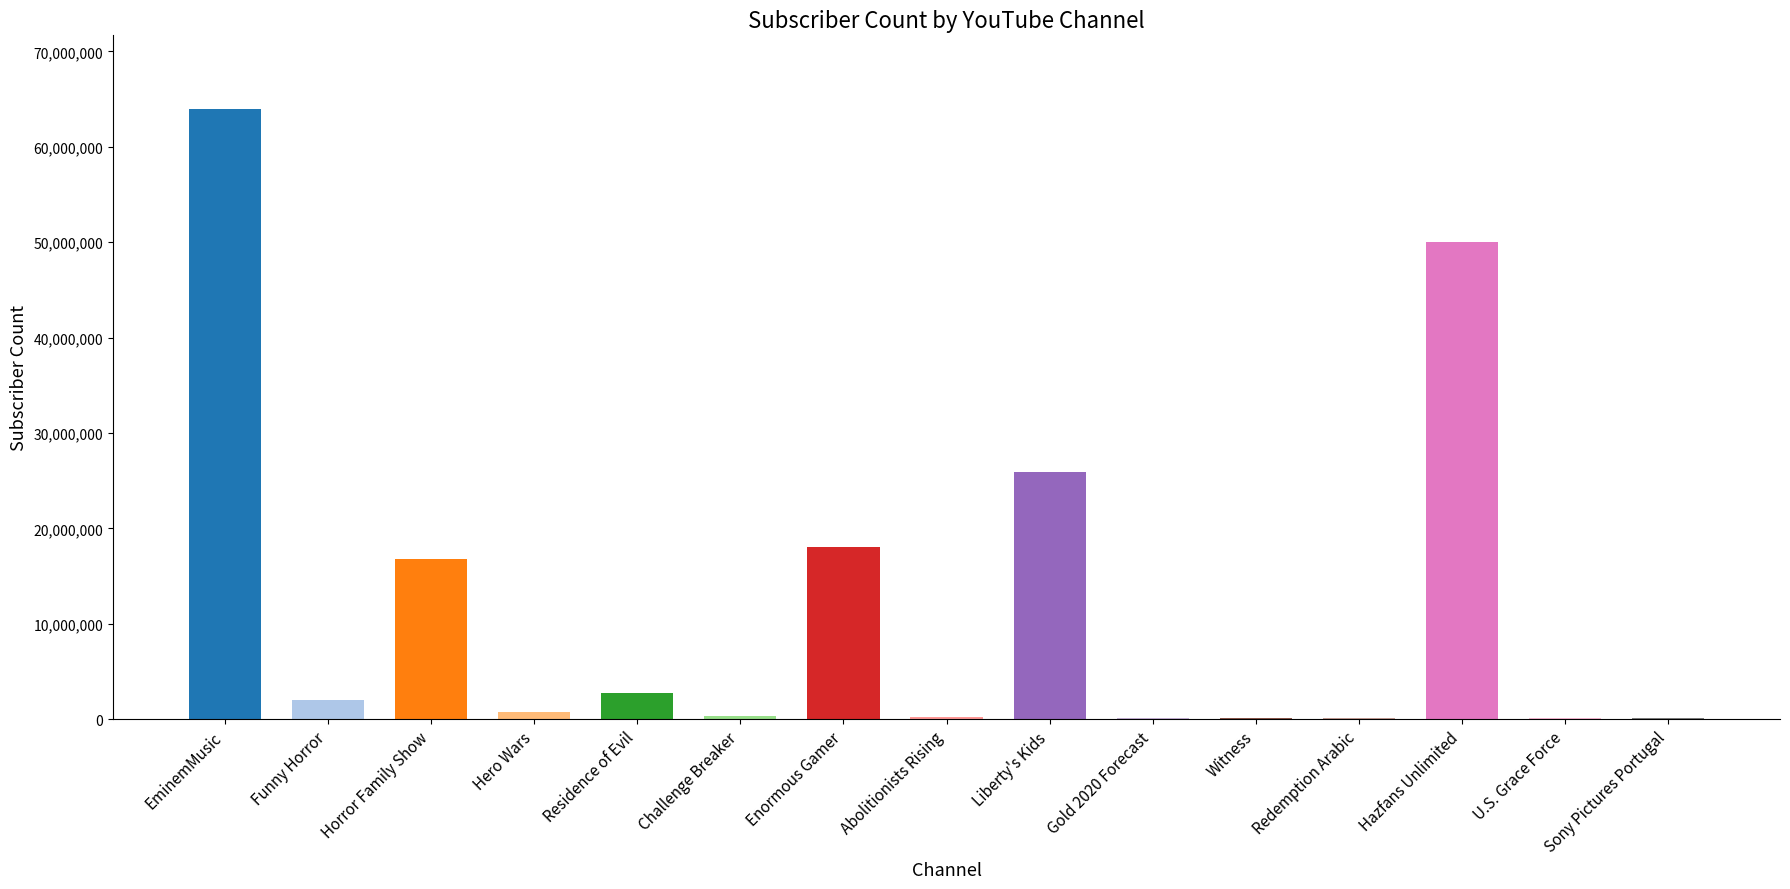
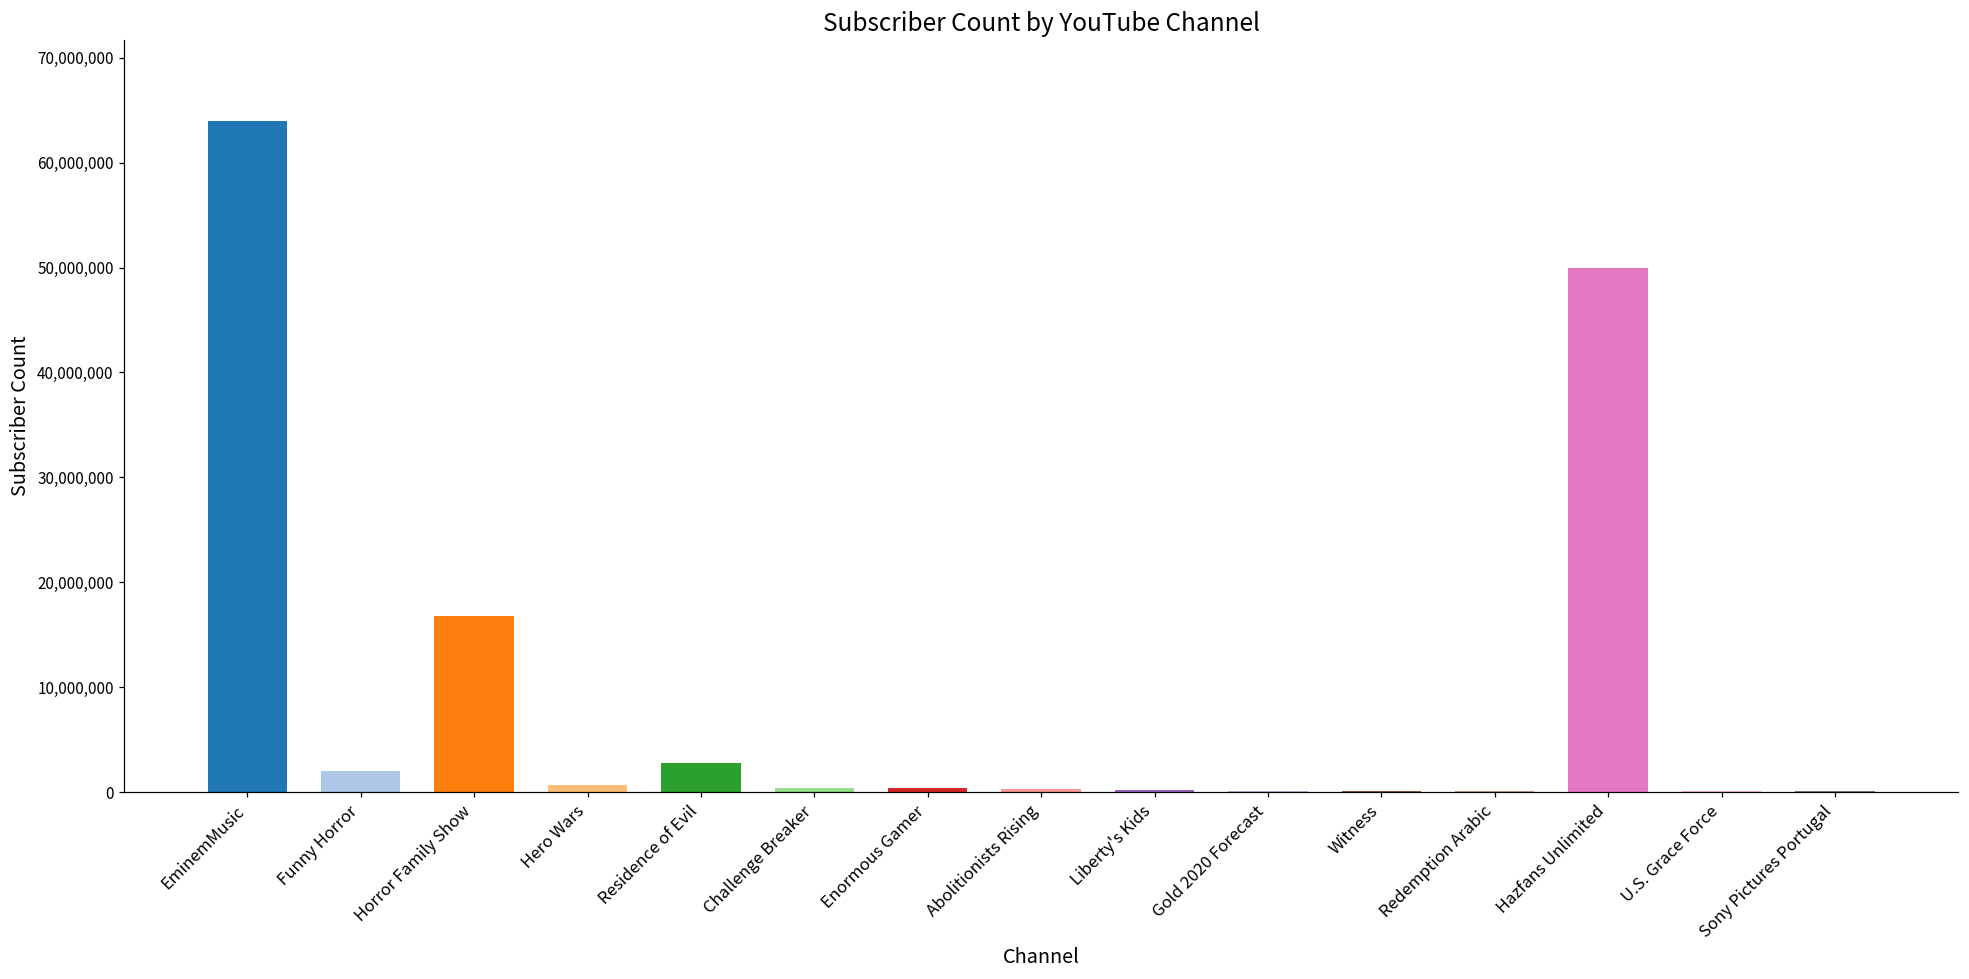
Enormous Gamer: 18,000,000 -> 0
Liberty's Kids: 26,000,000 -> 0
